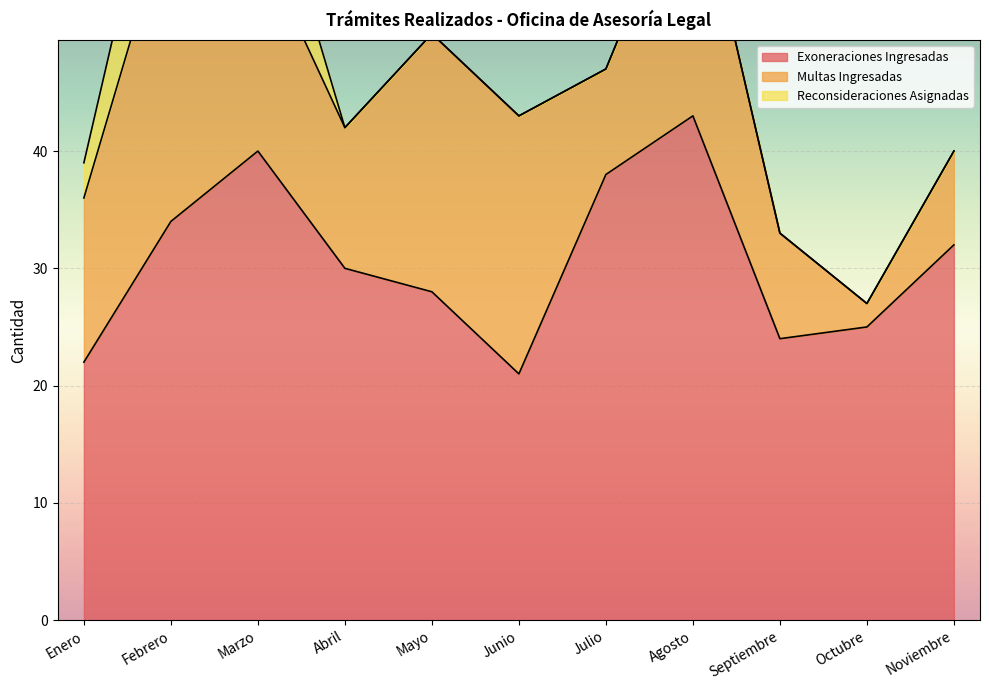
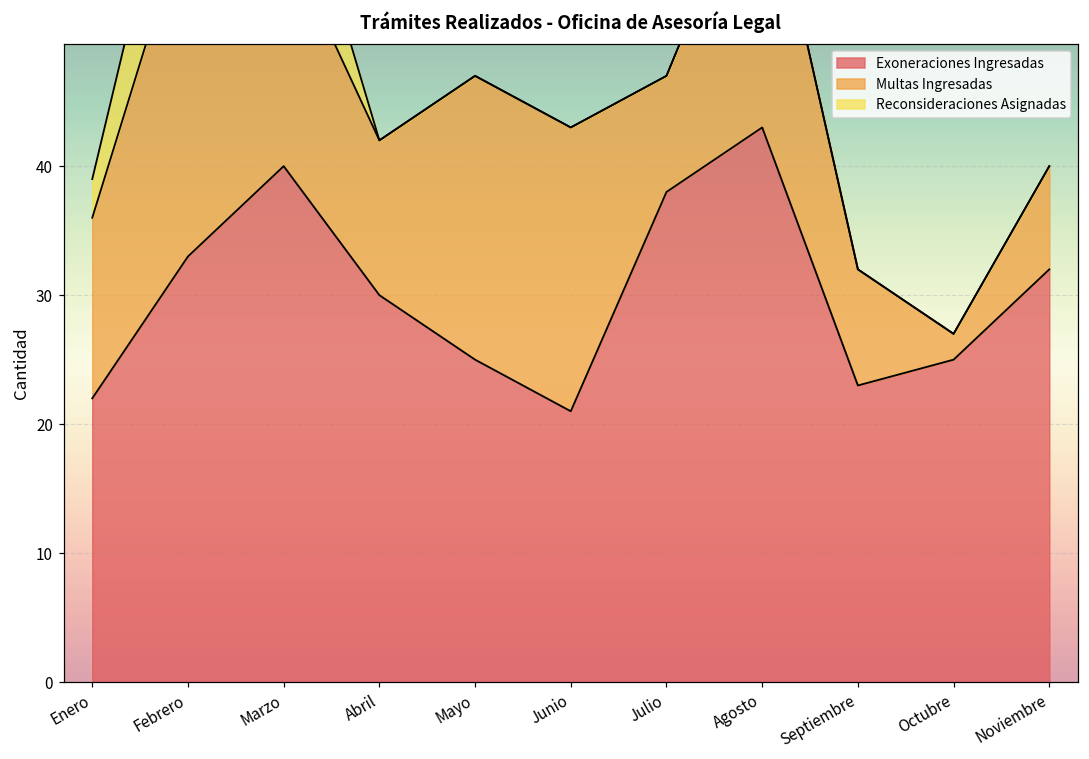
Exoneraciones Ingresadas, Febrero: 34 -> 33
Exoneraciones Ingresadas, Mayo: 28 -> 25
Exoneraciones Ingresadas, Septiembre: 24 -> 23
